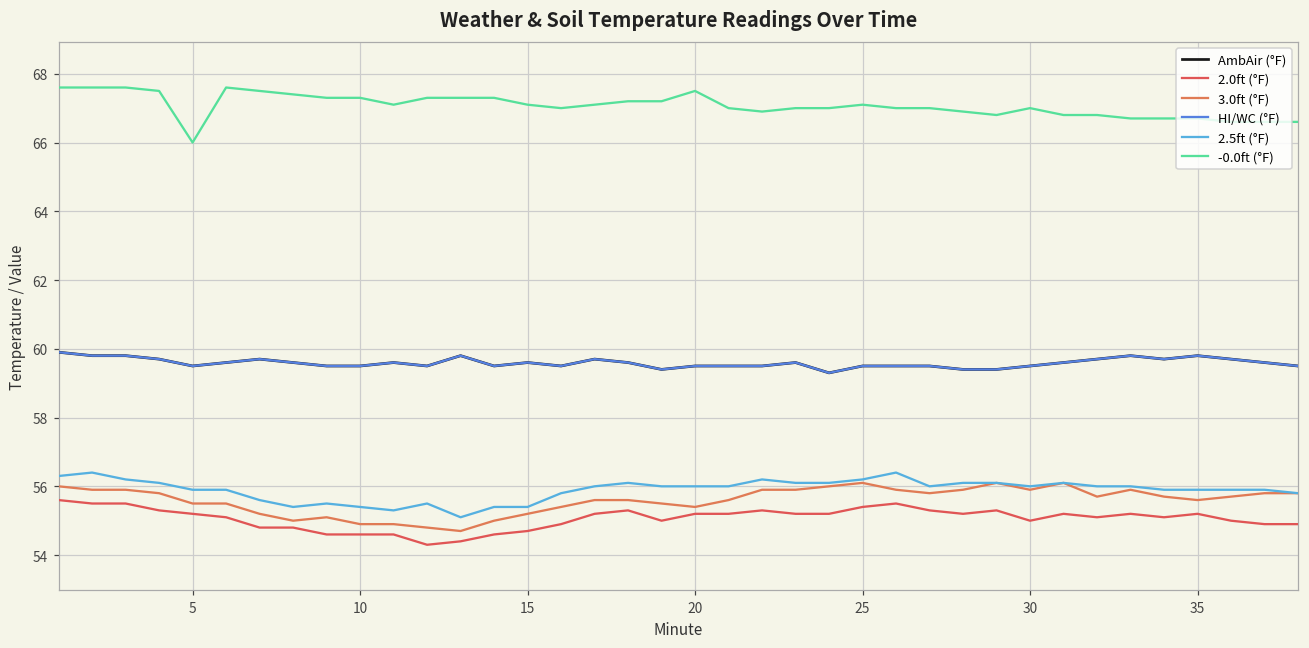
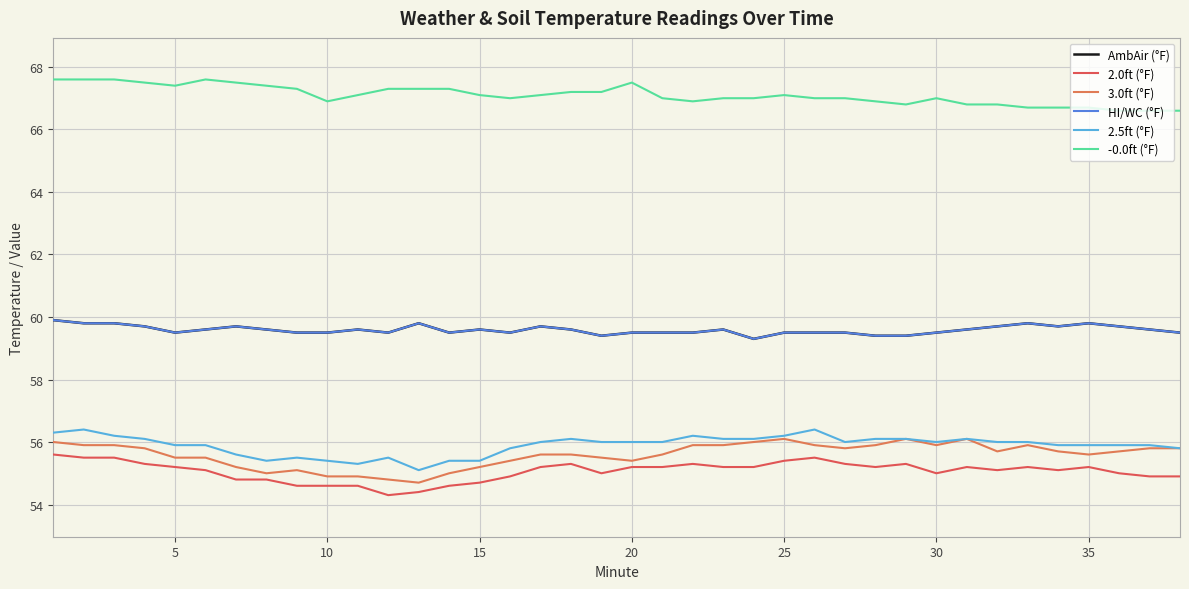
-0.0ft (°F), 5: 66.0 -> 67.4
-0.0ft (°F), 10: 67.3 -> 66.9
